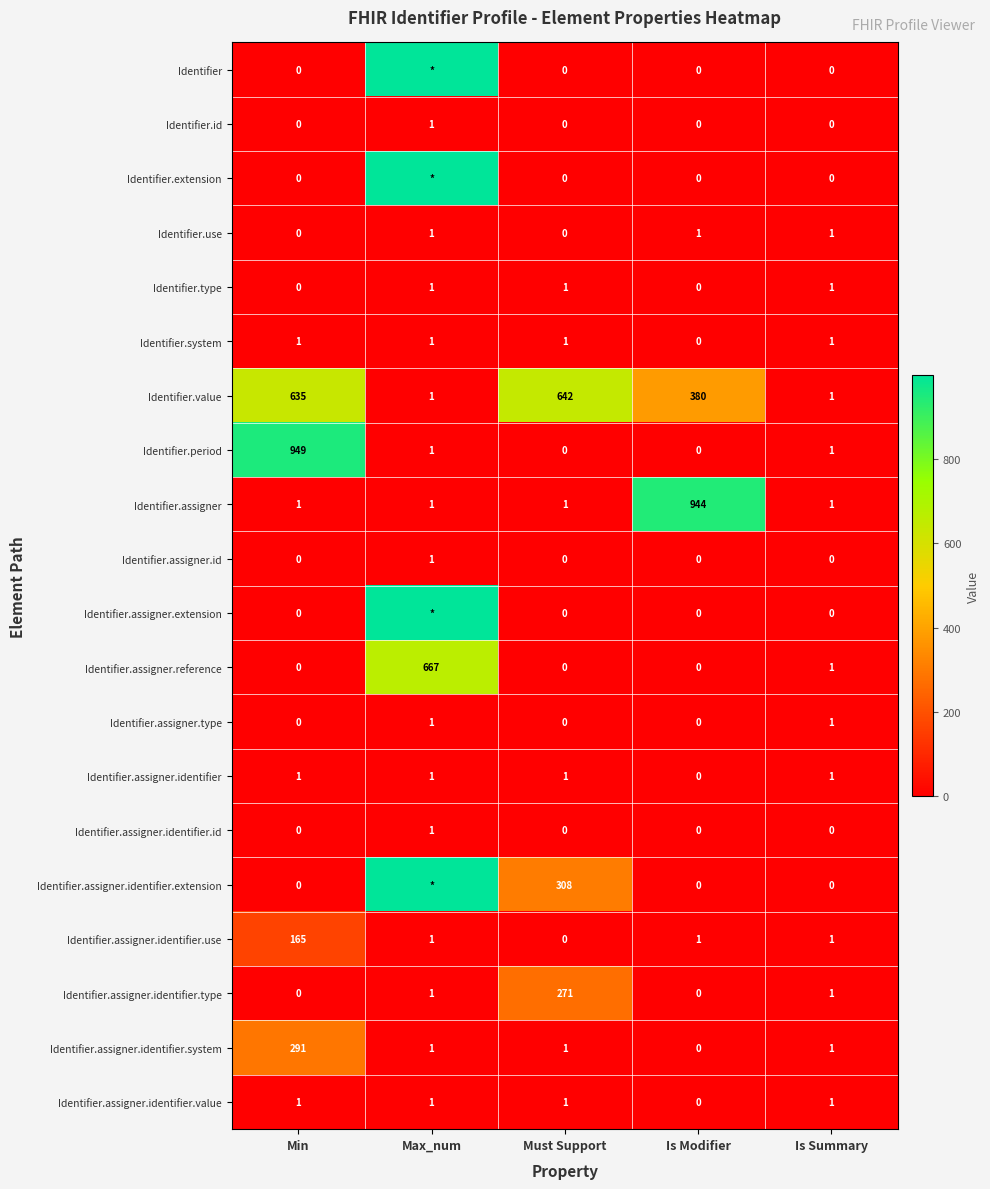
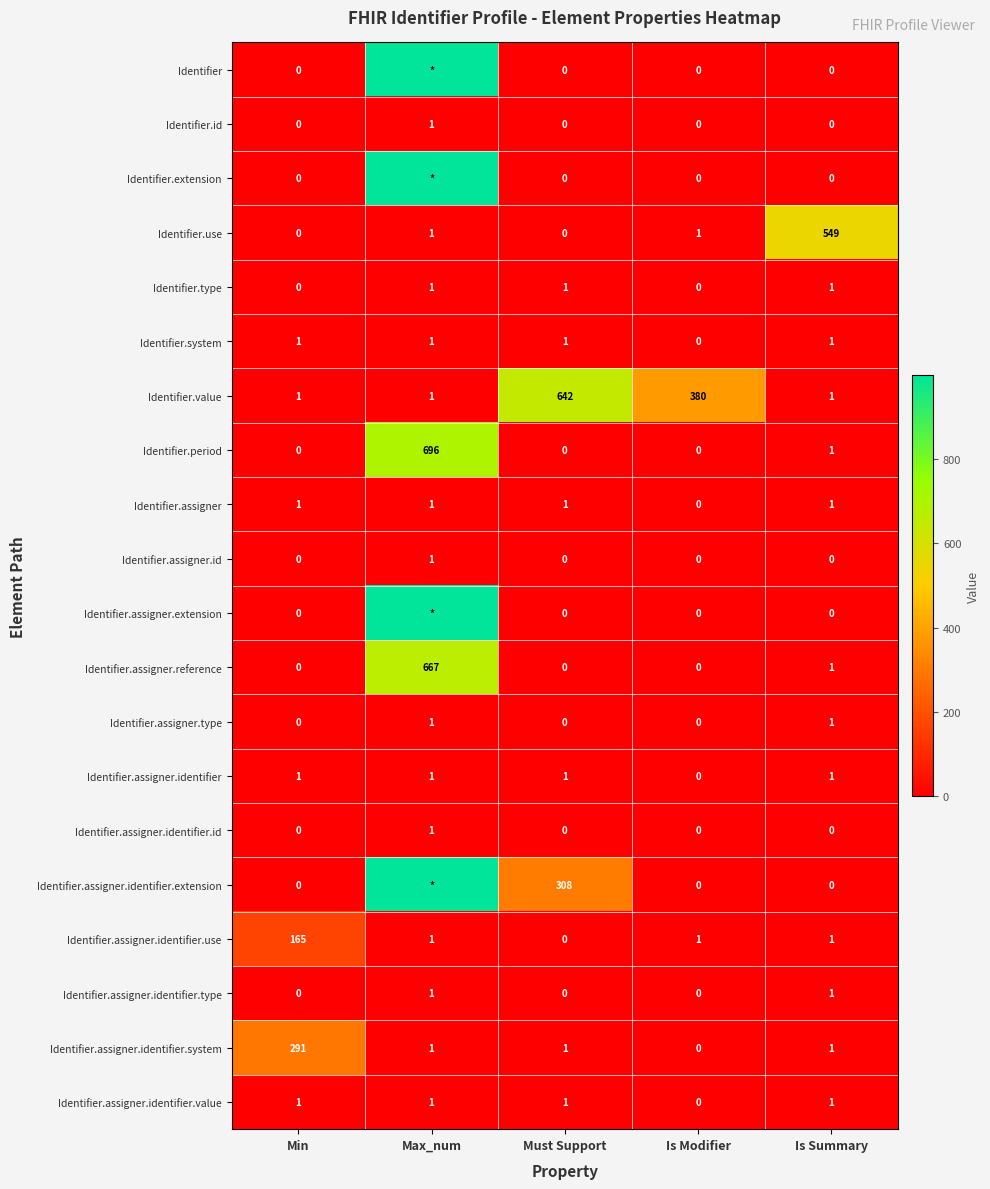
Identifier.use, Is Summary: 1 -> 549
Identifier.value, Min: 635 -> 1
Identifier.period, Min: 949 -> 0
Identifier.period, Max_num: 1 -> 696
Identifier.assigner, Is Modifier: 944 -> 0
Identifier.assigner.identifier.type, Must Support: 271 -> 0
